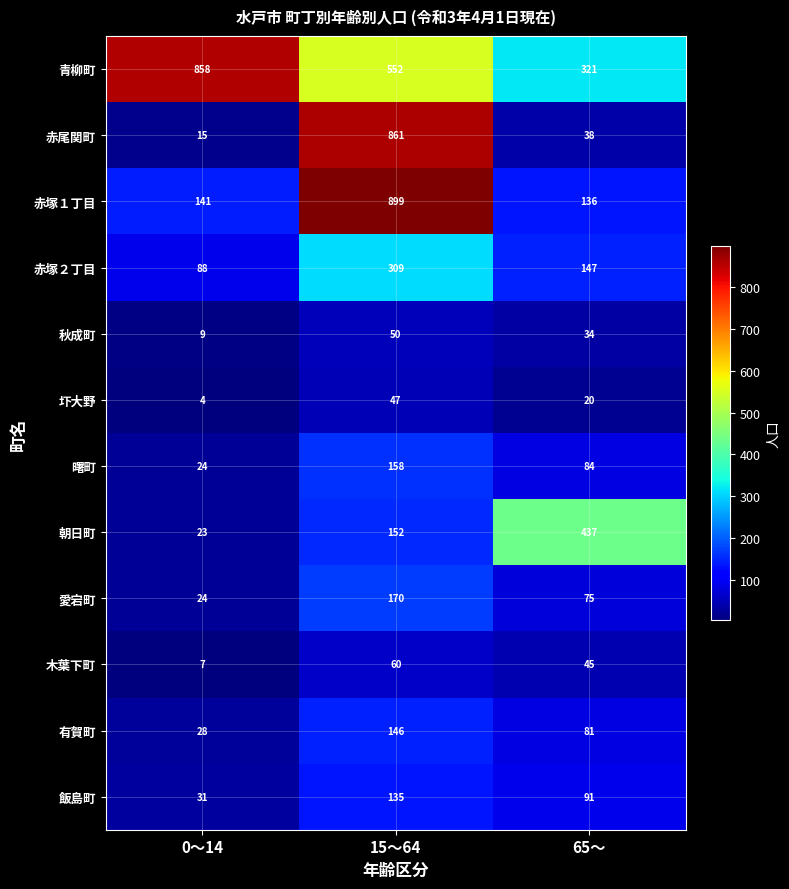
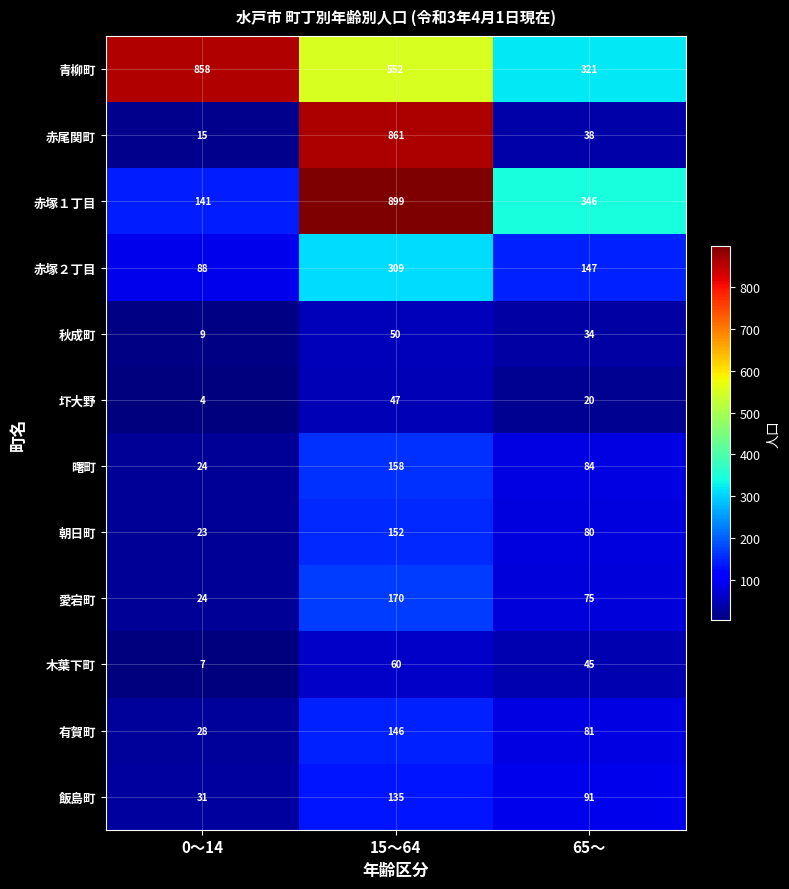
赤塚１丁目, 65～: 136 -> 346
朝日町, 65～: 437 -> 80
